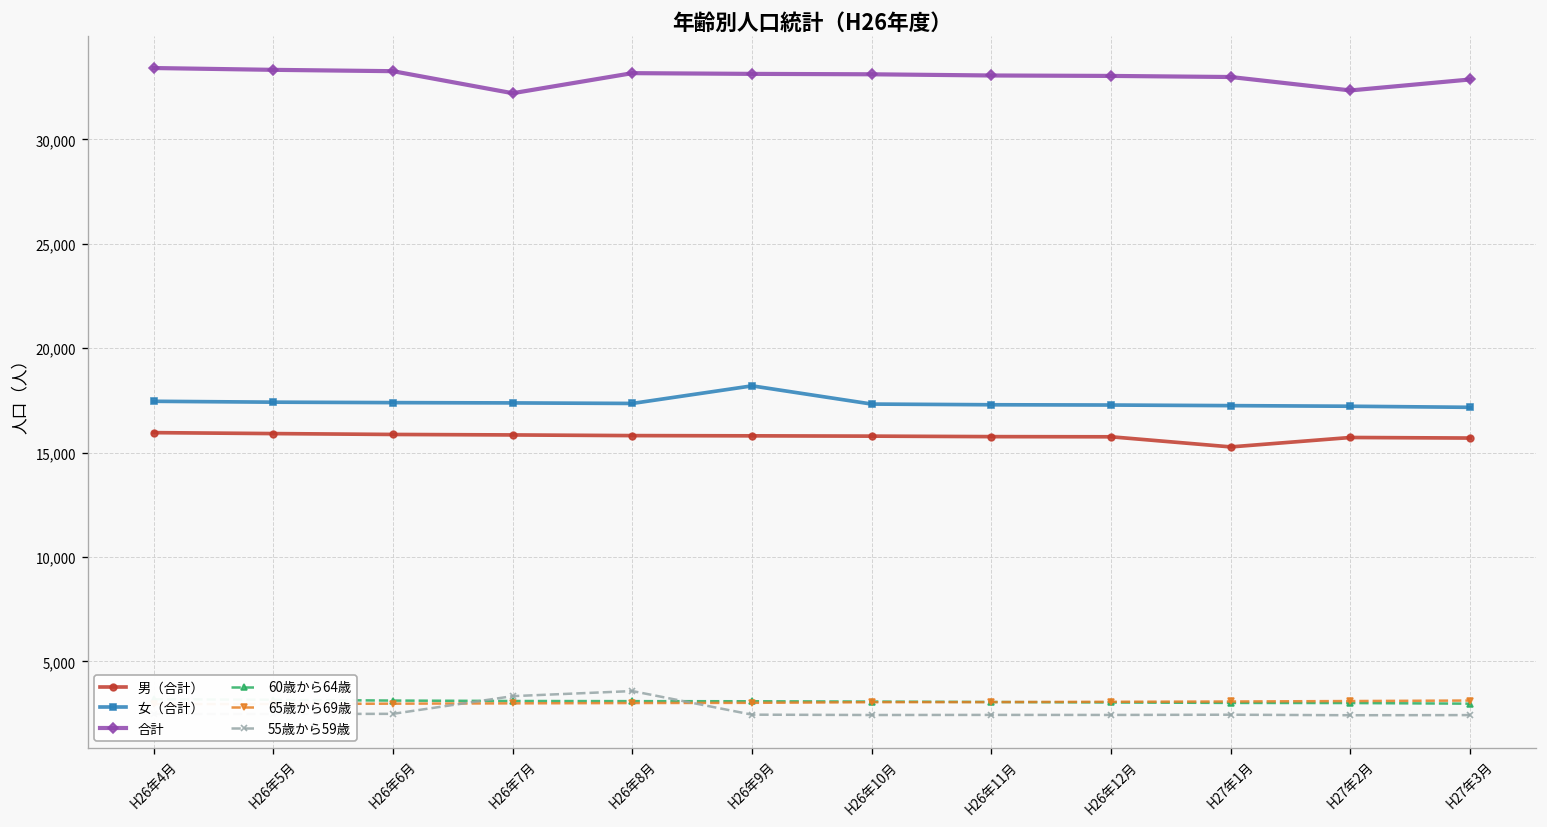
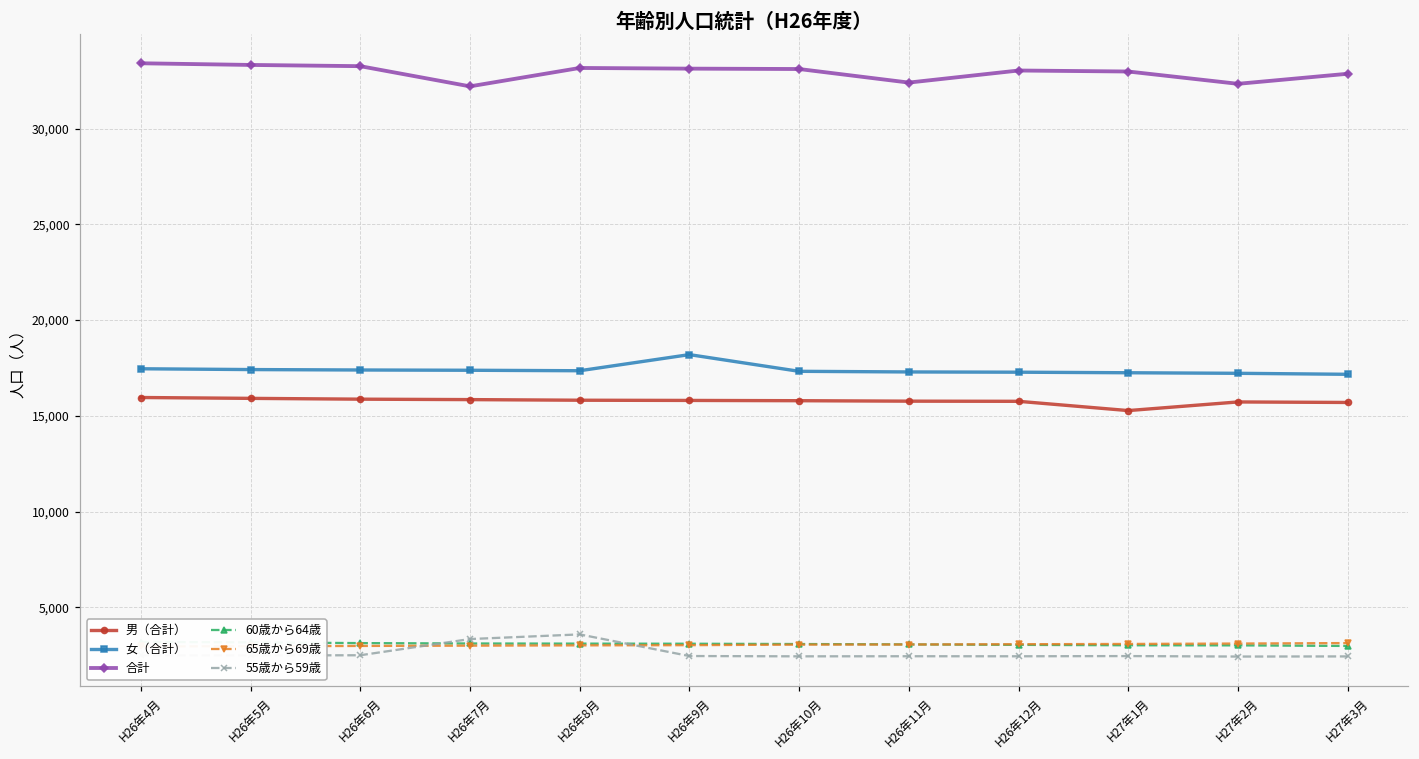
合計, H26年11月: 33,100 -> 32,400
